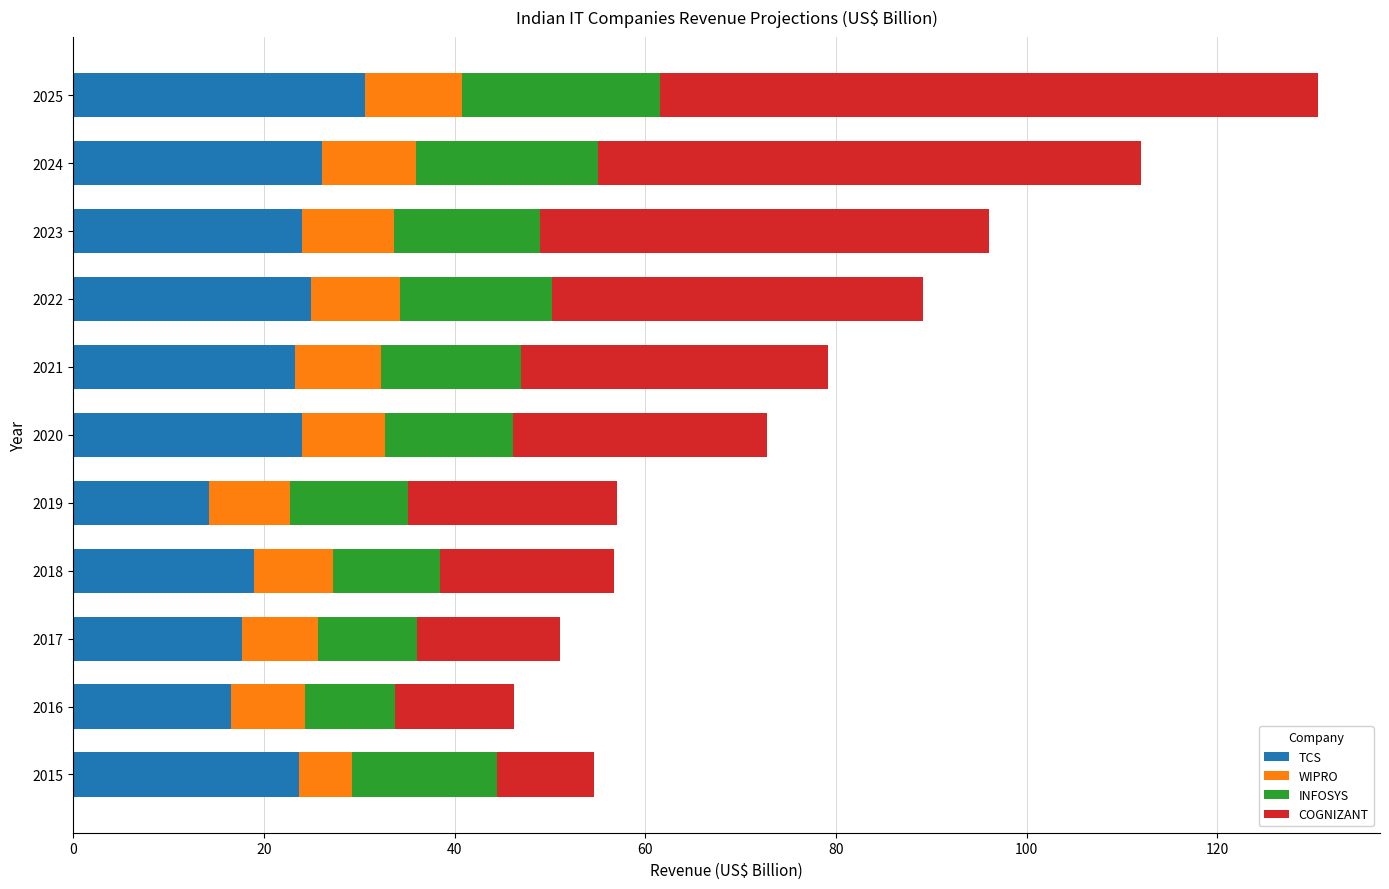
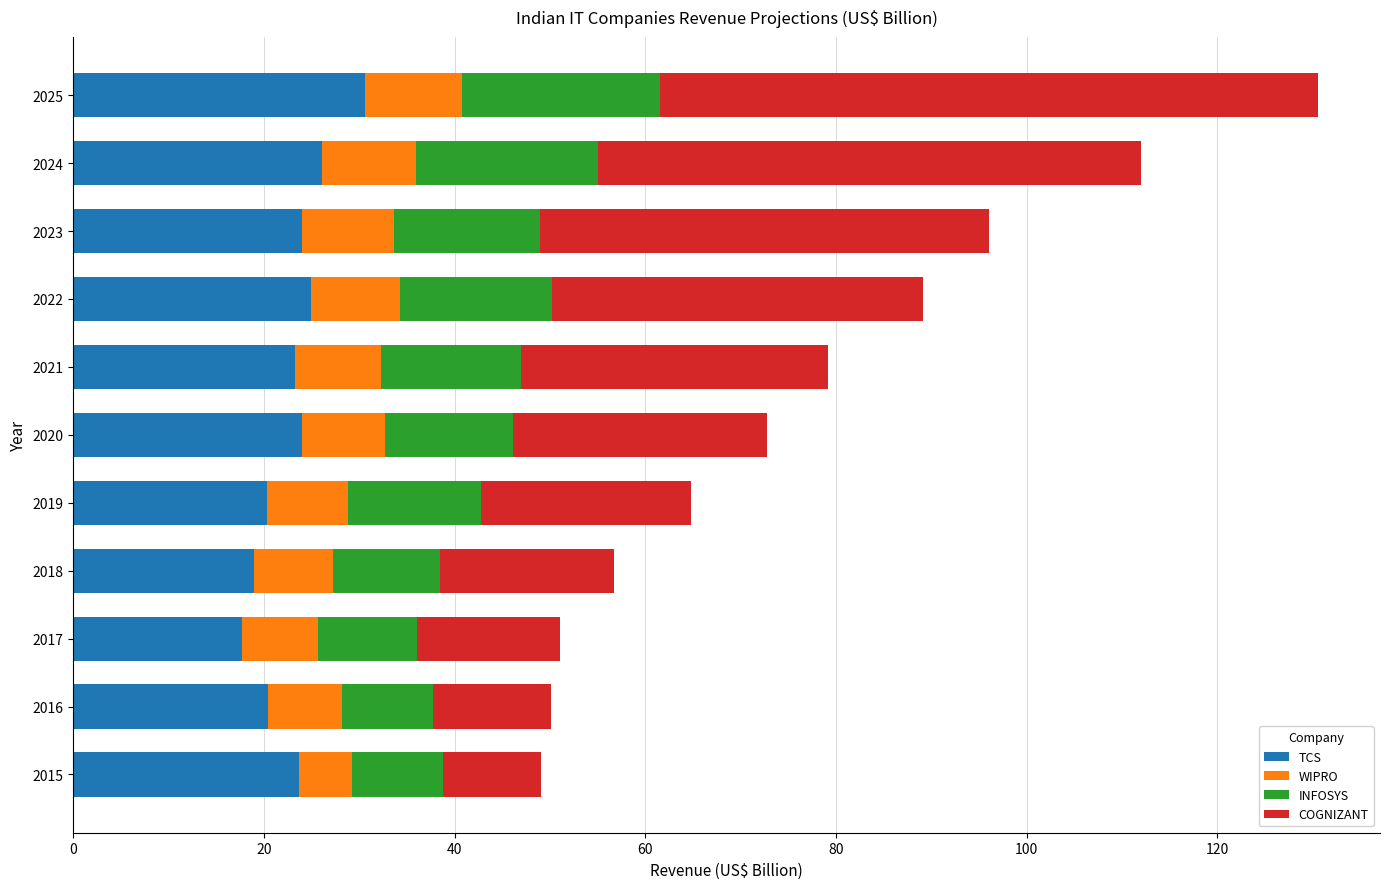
TCS, 2019: 14 -> 20
INFOSYS, 2019: 12 -> 14
TCS, 2016: 17 -> 20
INFOSYS, 2015: 15 -> 10
